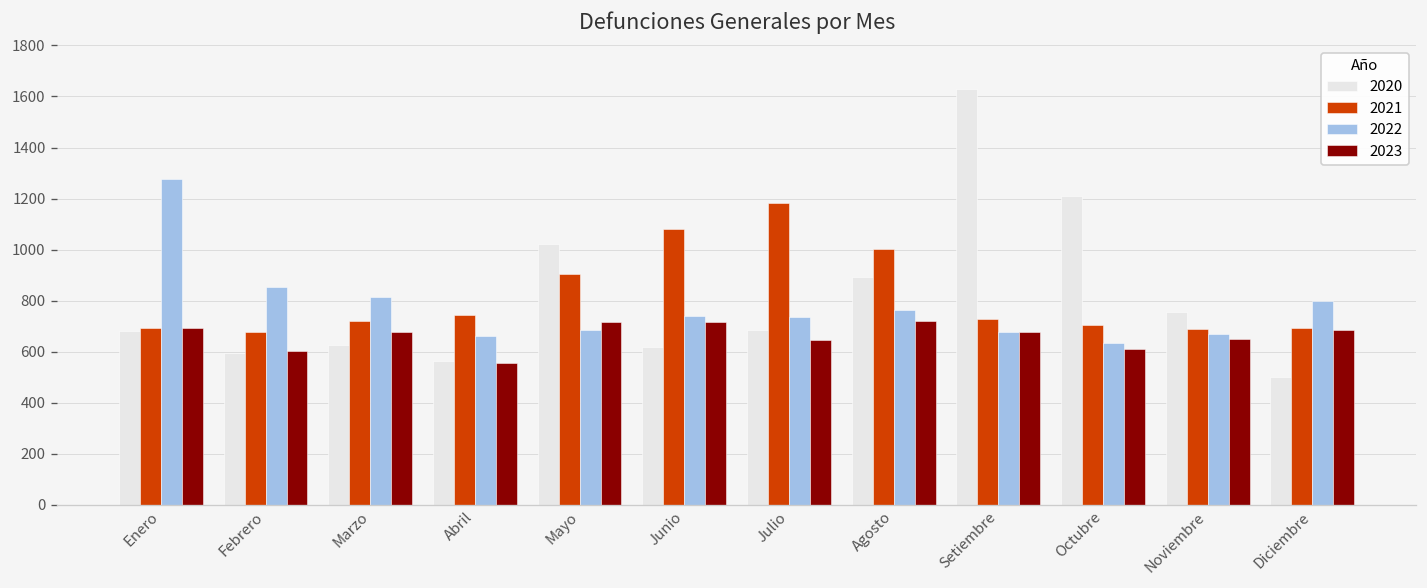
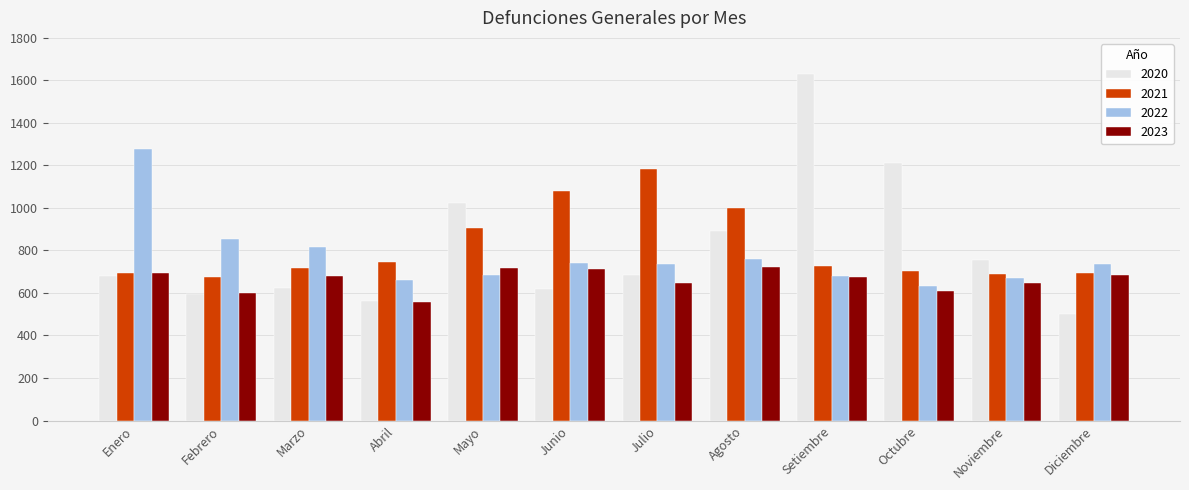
2022, Diciembre: 800 -> 730
